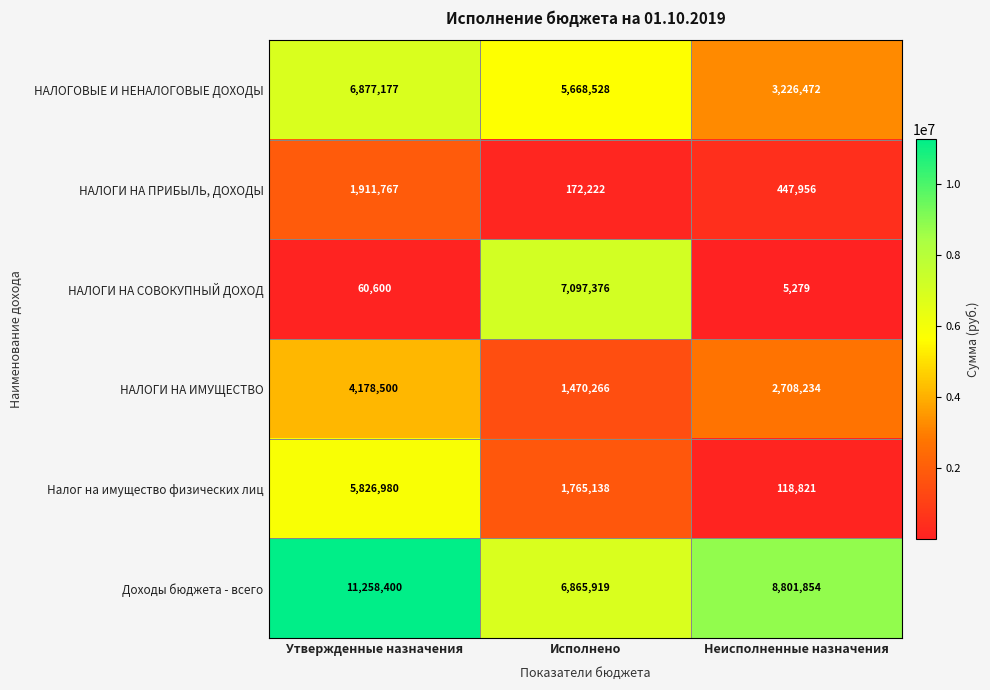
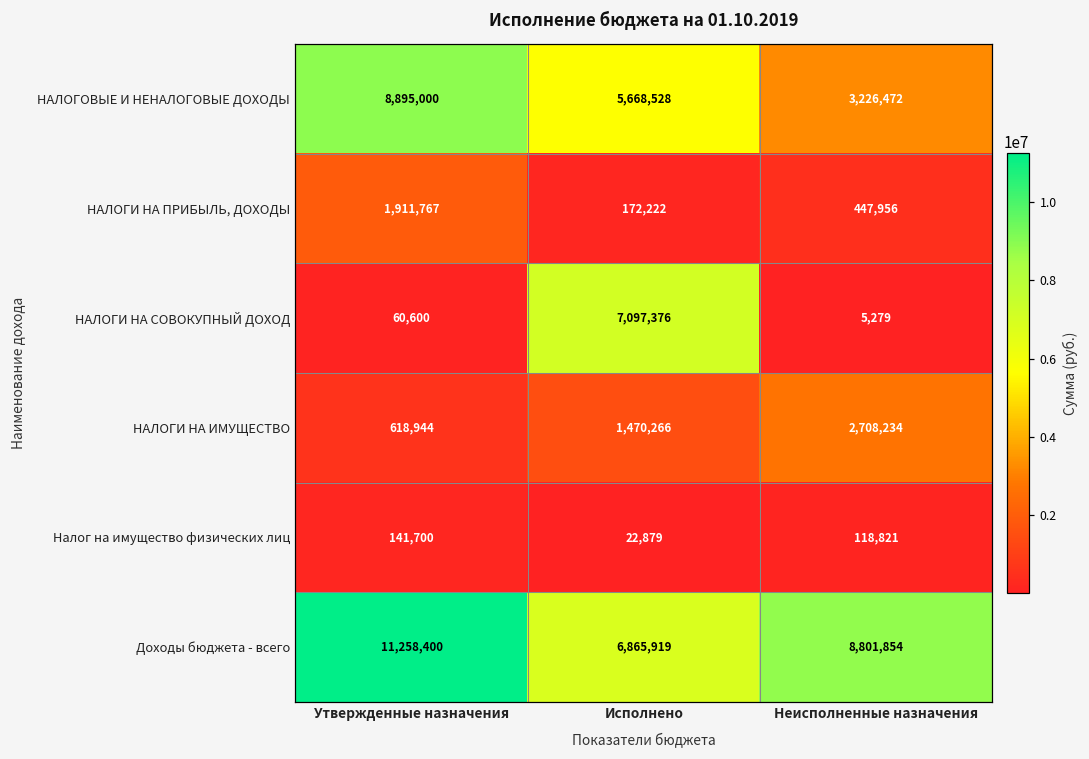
НАЛОГОВЫЕ И НЕНАЛОГОВЫЕ ДОХОДЫ, Утвержденные назначения: 6,877,177 -> 8,895,000
НАЛОГИ НА ИМУЩЕСТВО, Утвержденные назначения: 4,178,500 -> 618,944
Налог на имущество физических лиц, Утвержденные назначения: 5,826,980 -> 141,700
Налог на имущество физических лиц, Исполнено: 1,765,138 -> 22,879
